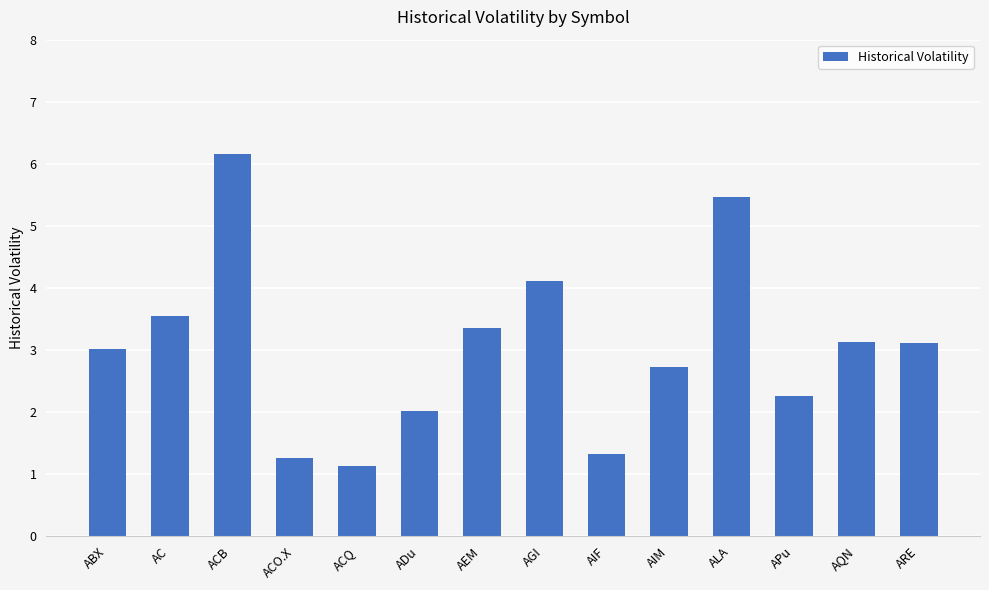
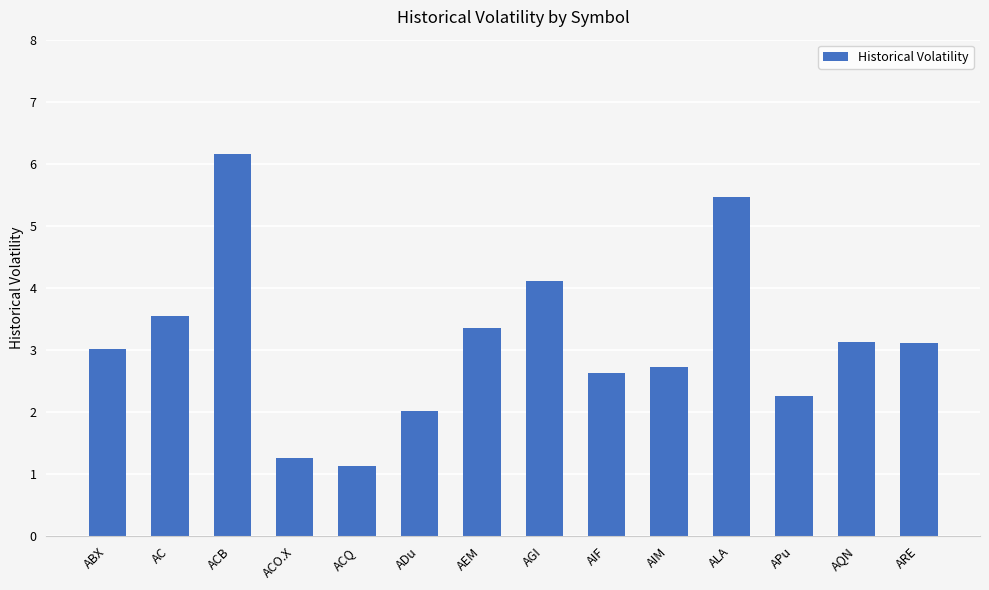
AIF: 1.3 -> 2.6
